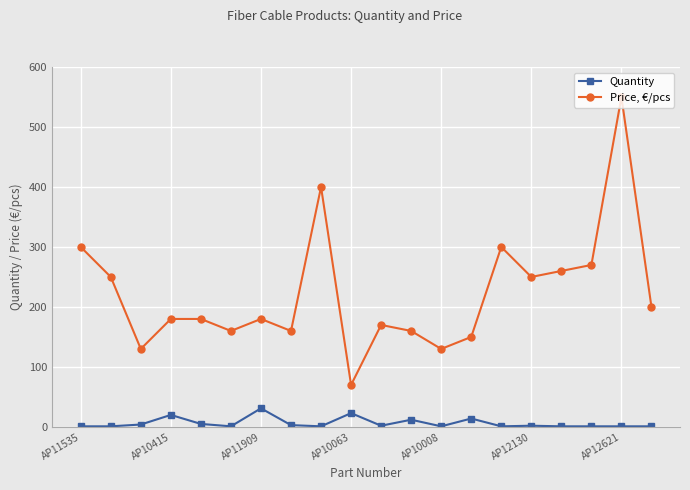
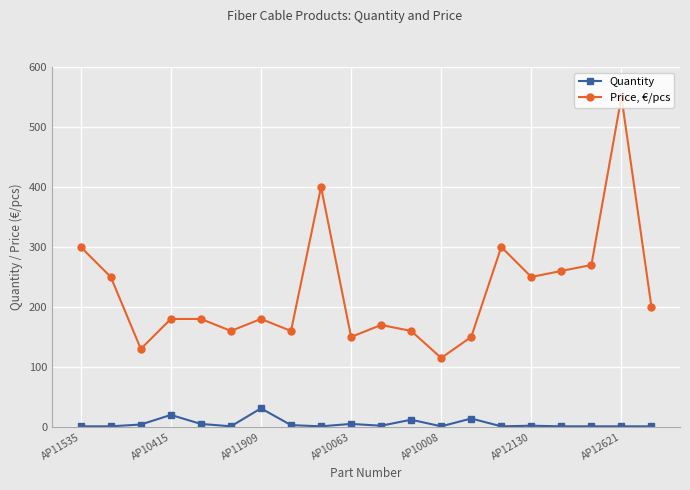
Quantity, AP10063: 20 -> 10
Price, €/pcs, AP10063: 70 -> 150
Price, €/pcs, AP10008: 130 -> 120
